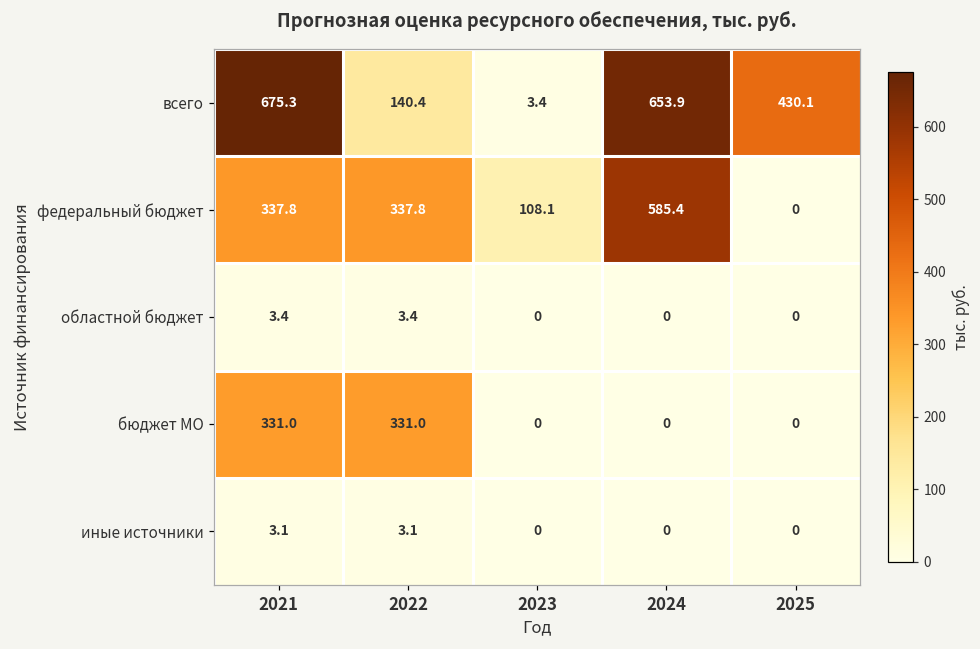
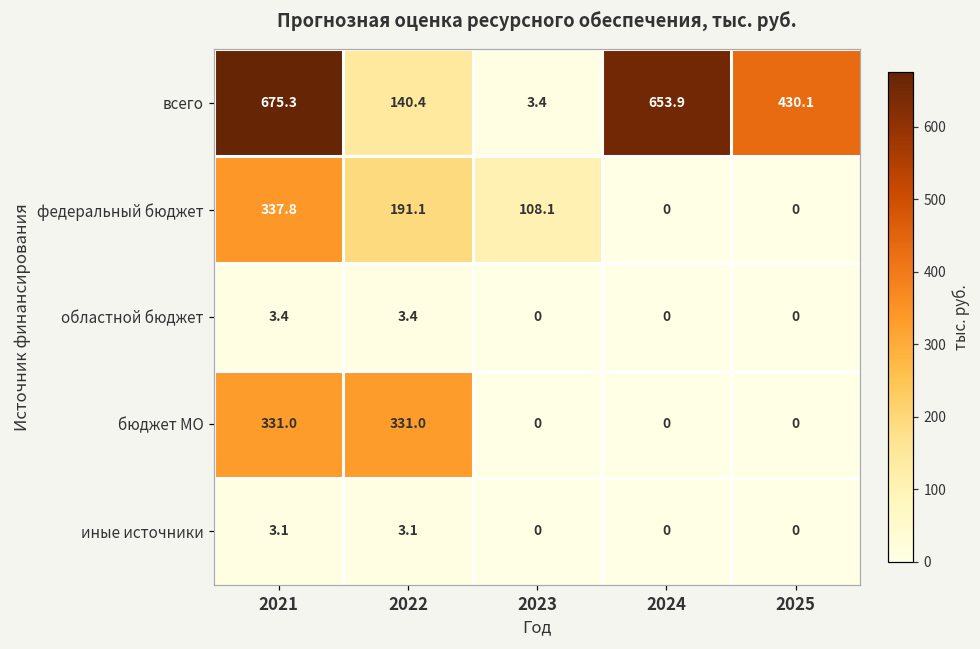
федеральный бюджет, 2022: 337.8 -> 191.1
федеральный бюджет, 2024: 585.4 -> 0
